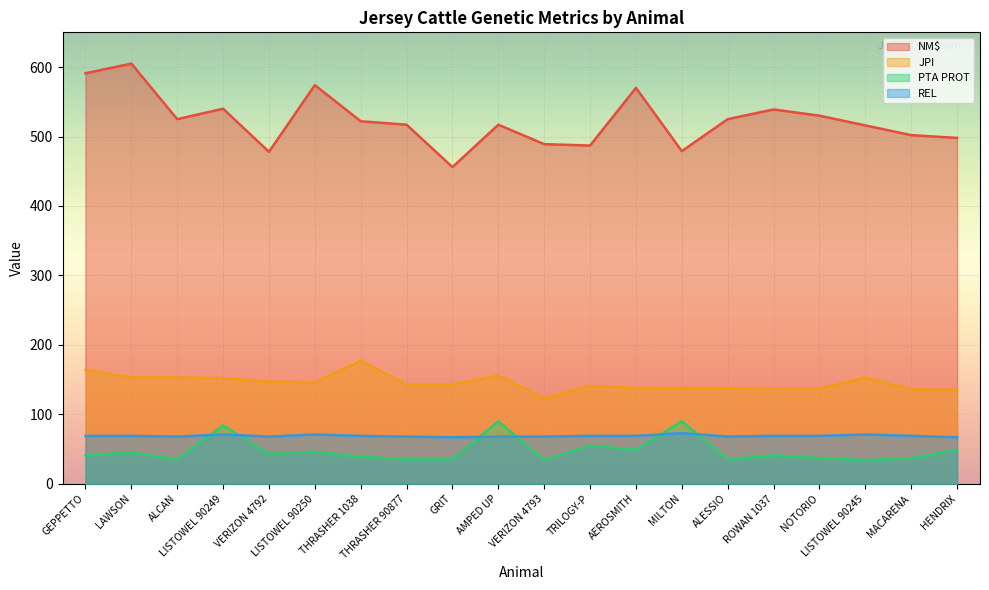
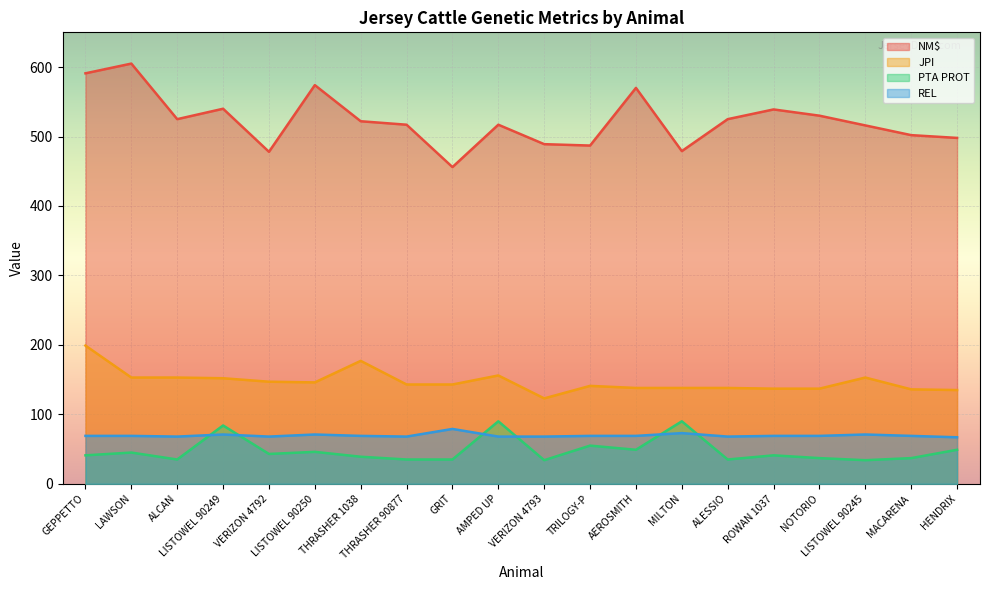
JPI, GEPPETTO: 160 -> 200
REL, GRIT: 70 -> 80
